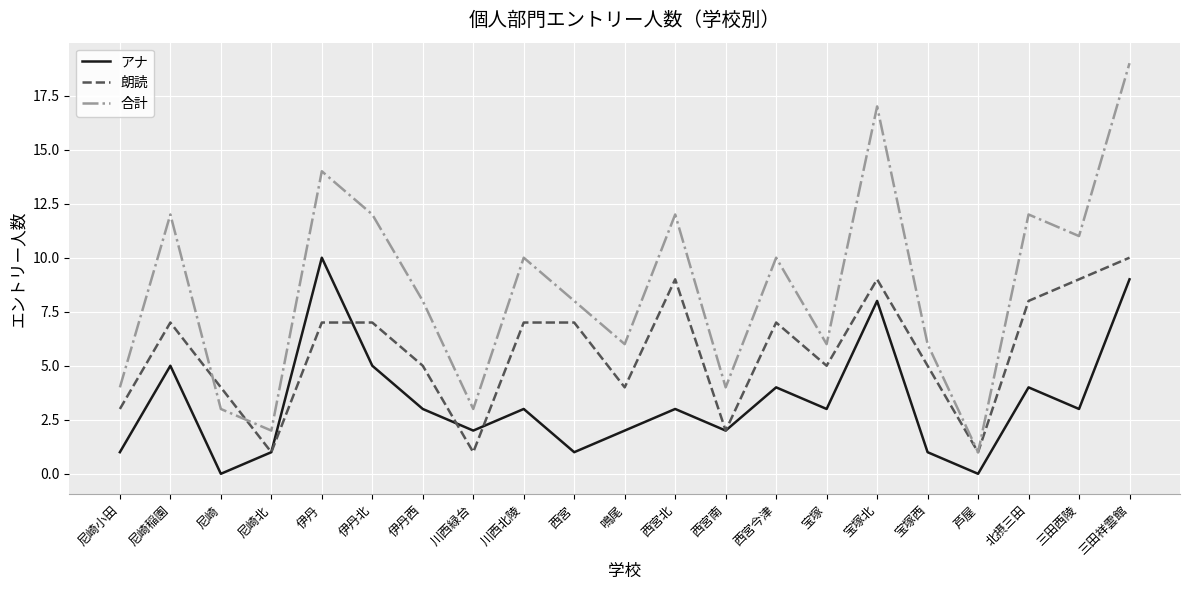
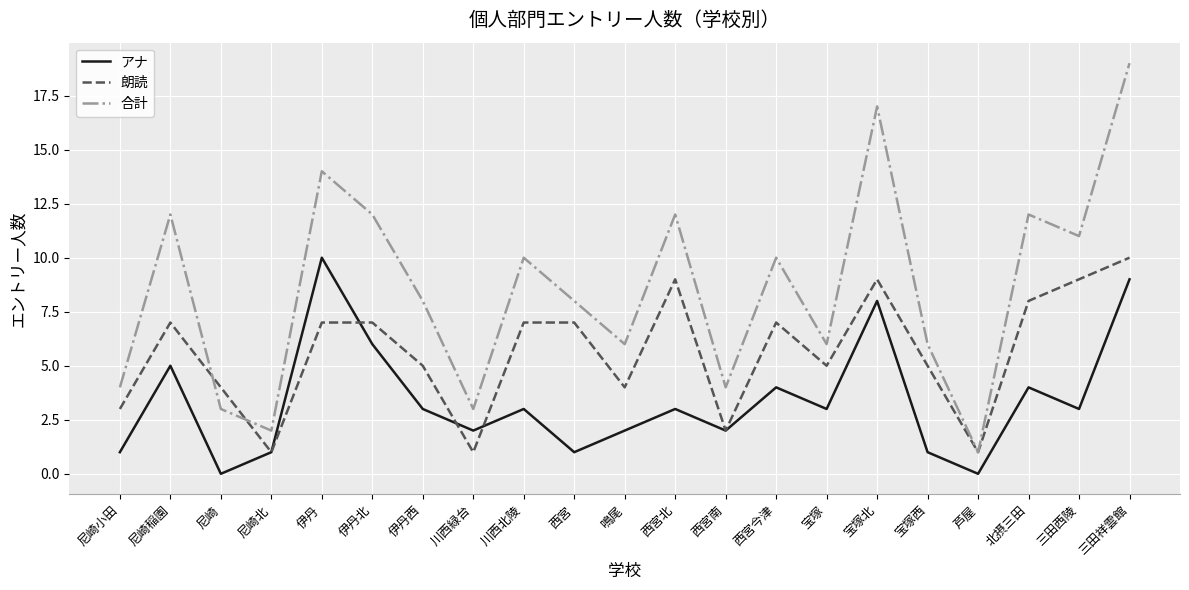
アナ, 伊丹北: 5 -> 6
